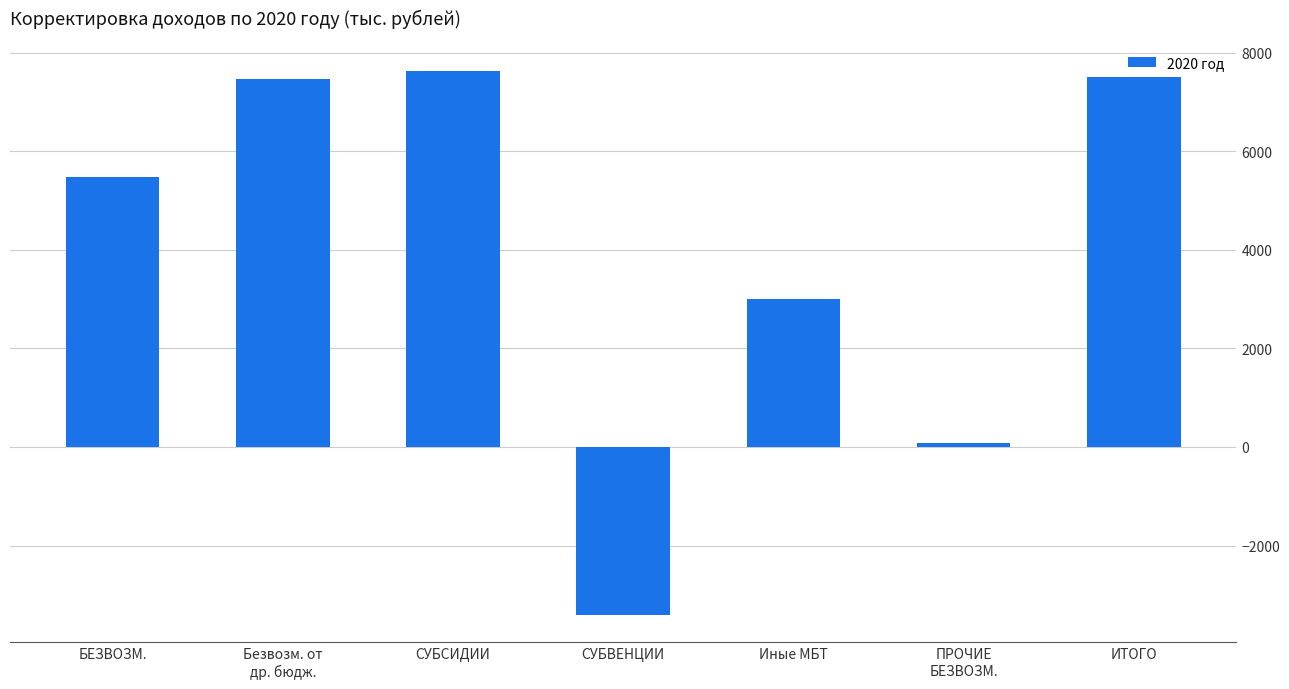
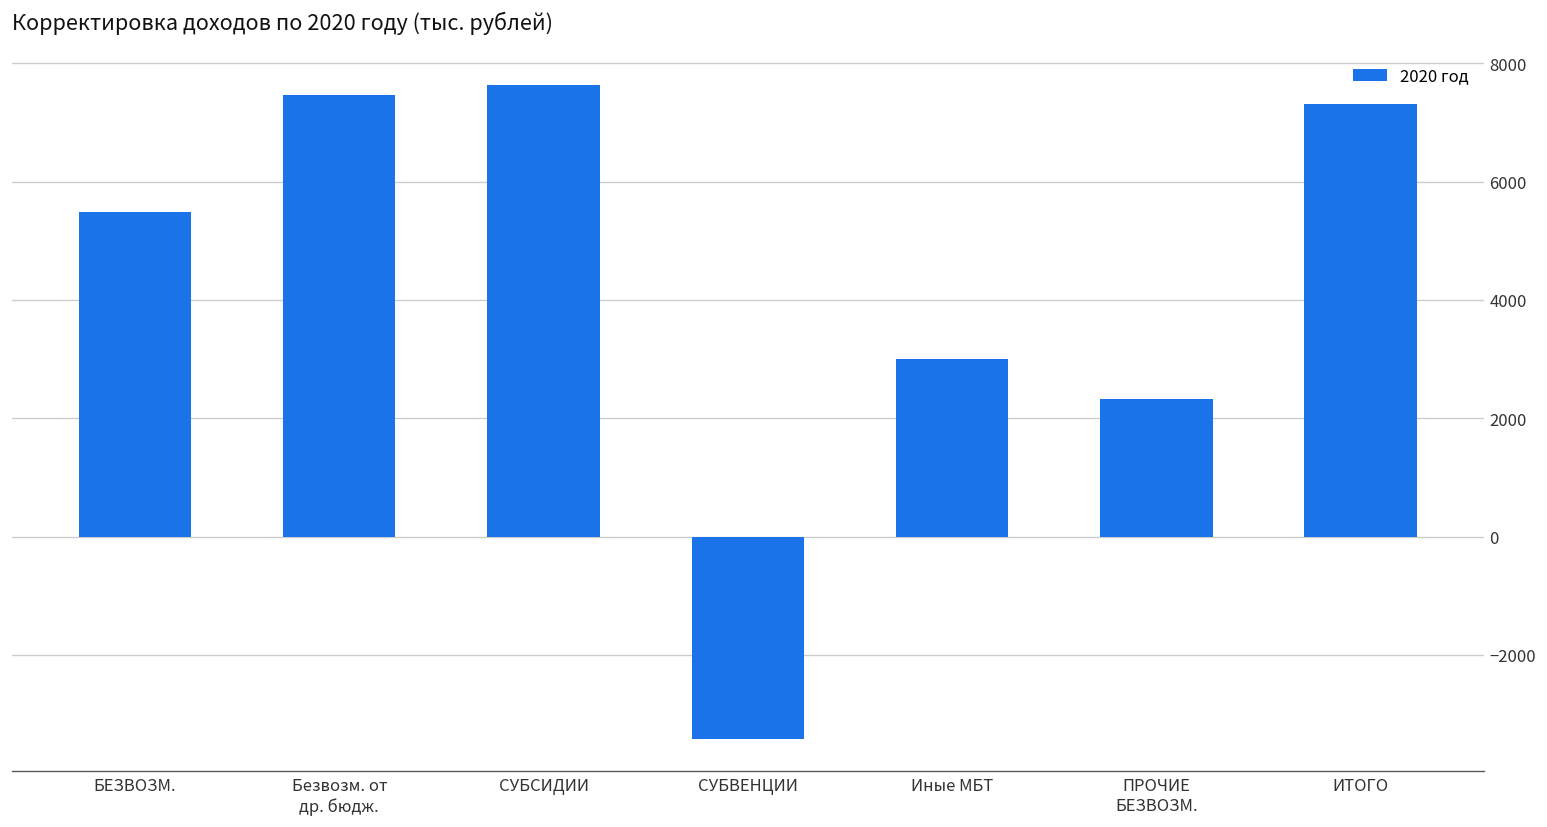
ПРОЧИЕ БЕЗВОЗМ.: 100 -> 2300
ИТОГО: 7500 -> 7300
